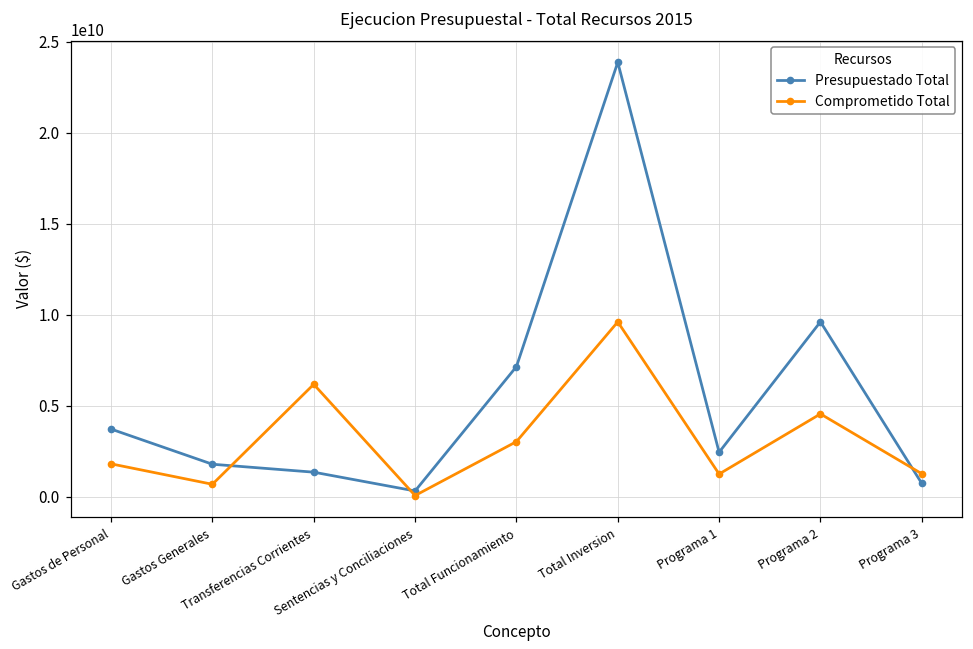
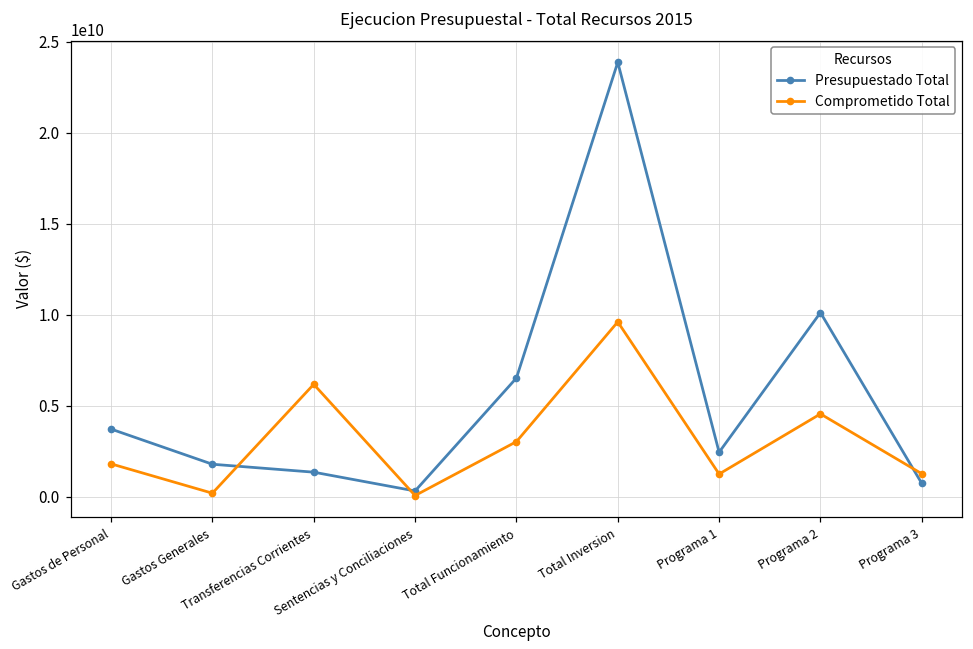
Comprometido Total, Gastos Generales: 700000000 -> 200000000
Presupuestado Total, Total Funcionamiento: 7100000000 -> 6500000000
Presupuestado Total, Programa 2: 9600000000 -> 10100000000
